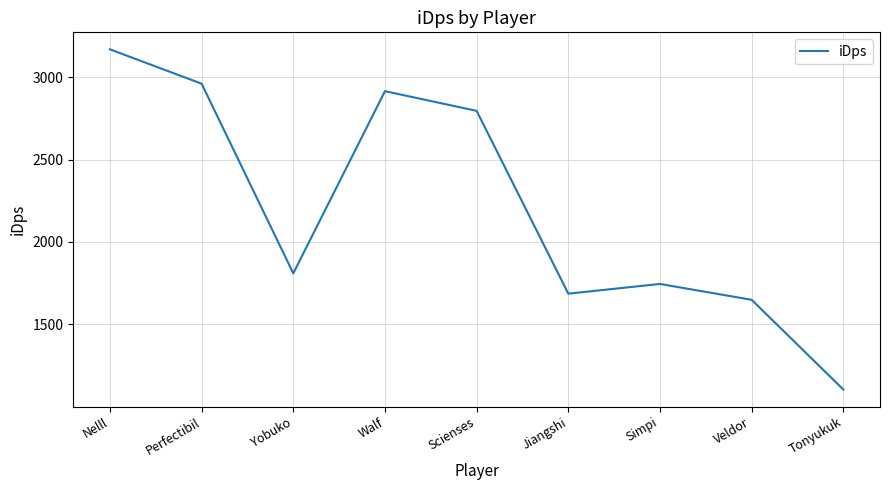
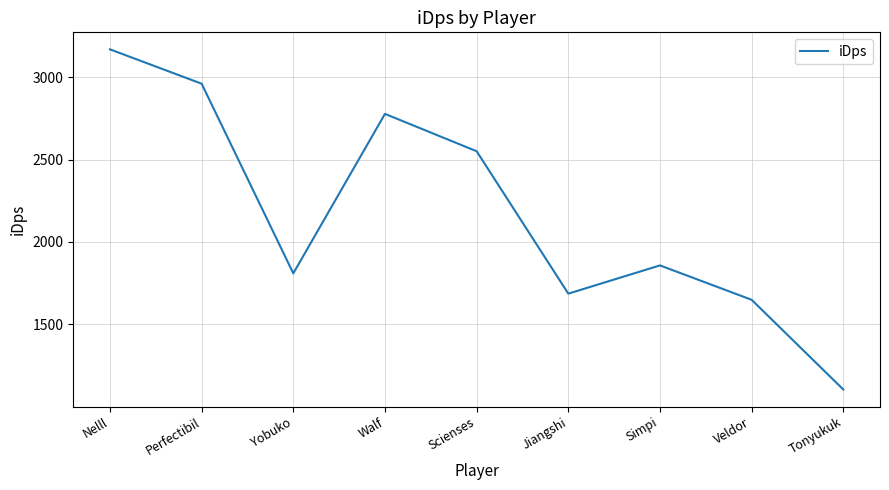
Walf: 2920 -> 2780
Scienses: 2800 -> 2550
Simpi: 1740 -> 1860
